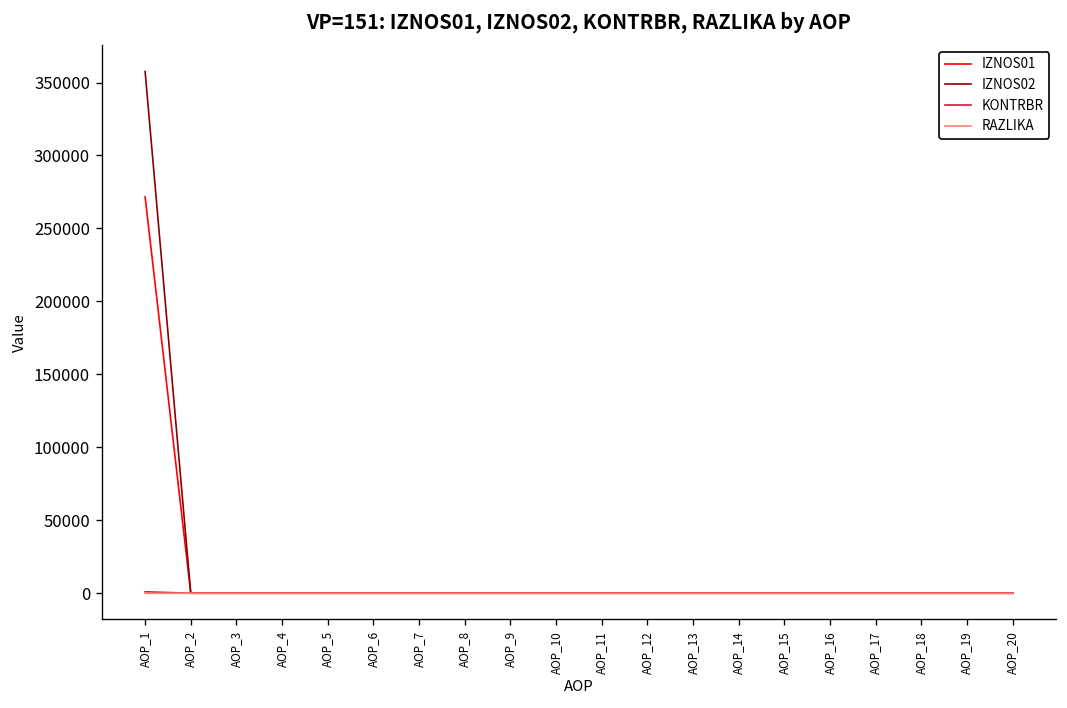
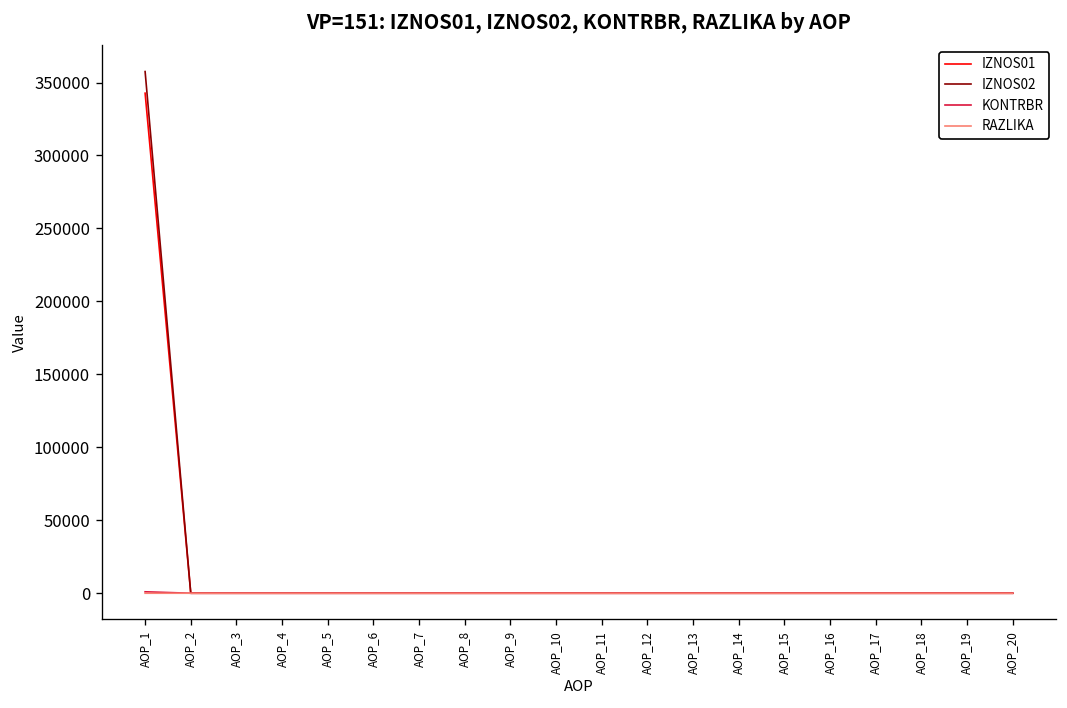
IZNOS01, AOP_1: 272000 -> 343000
